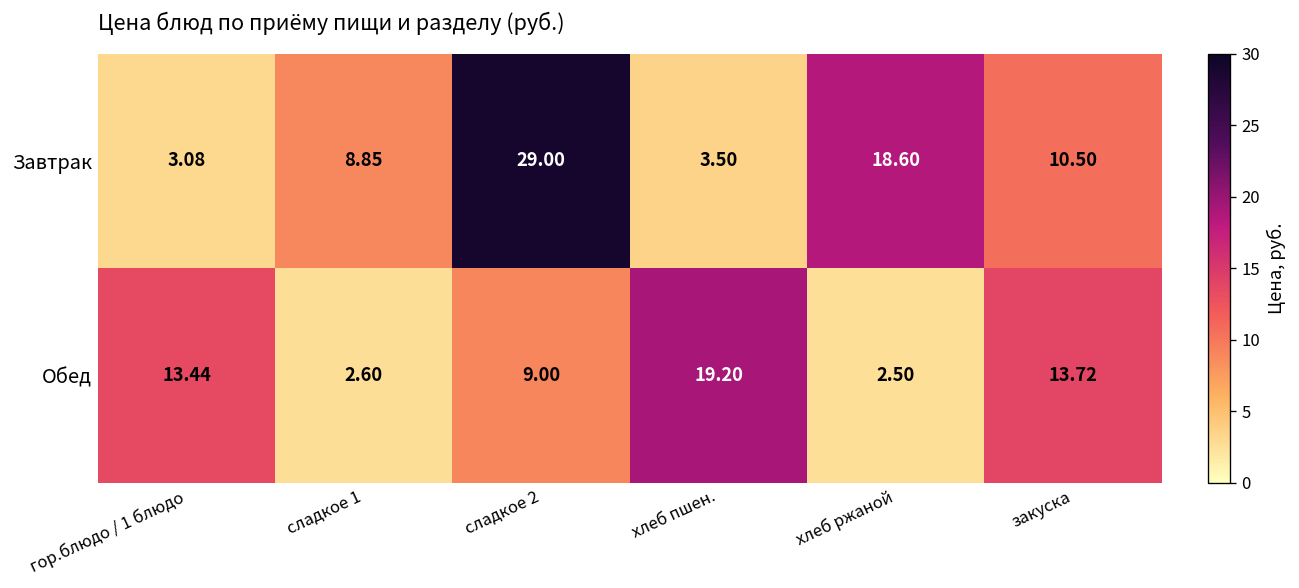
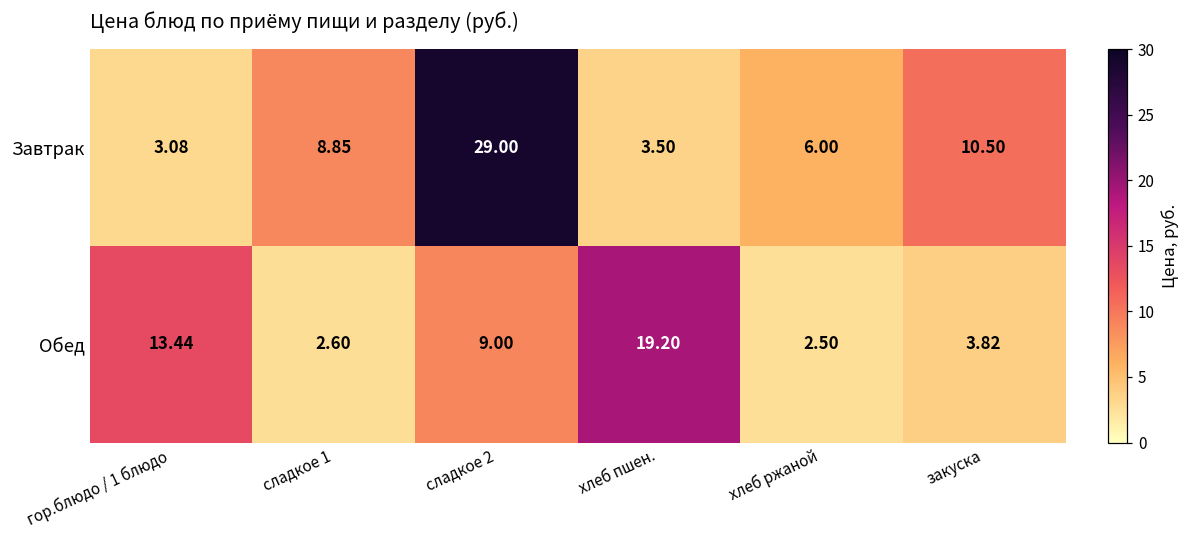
Завтрак, хлеб ржаной: 18.60 -> 6.00
Обед, закуска: 13.72 -> 3.82
